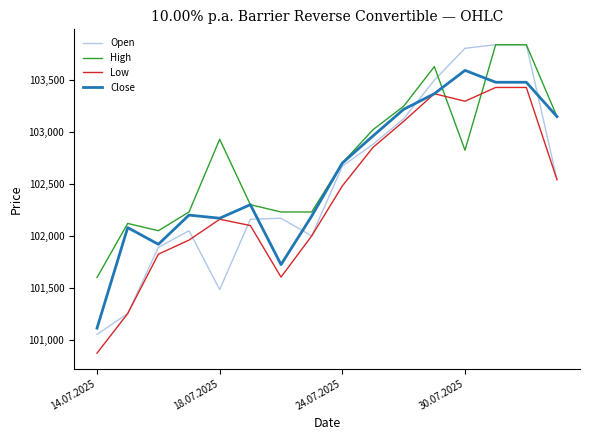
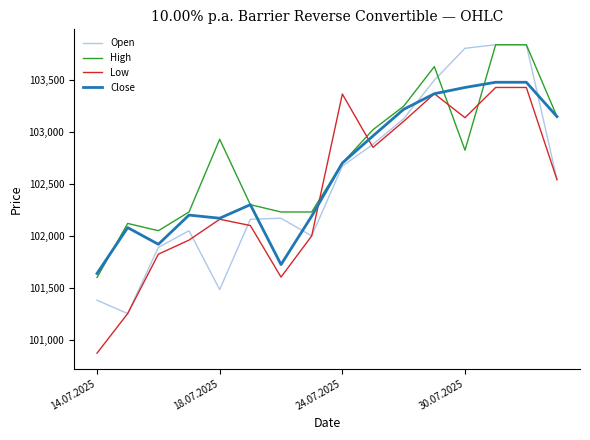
Open, 14.07.2025: 101,060 -> 101,380
Close, 14.07.2025: 101,120 -> 101,640
Low, 24.07.2025: 102,480 -> 103,360
Low, 30.07.2025: 103,290 -> 103,140
Close, 30.07.2025: 103,590 -> 103,430
